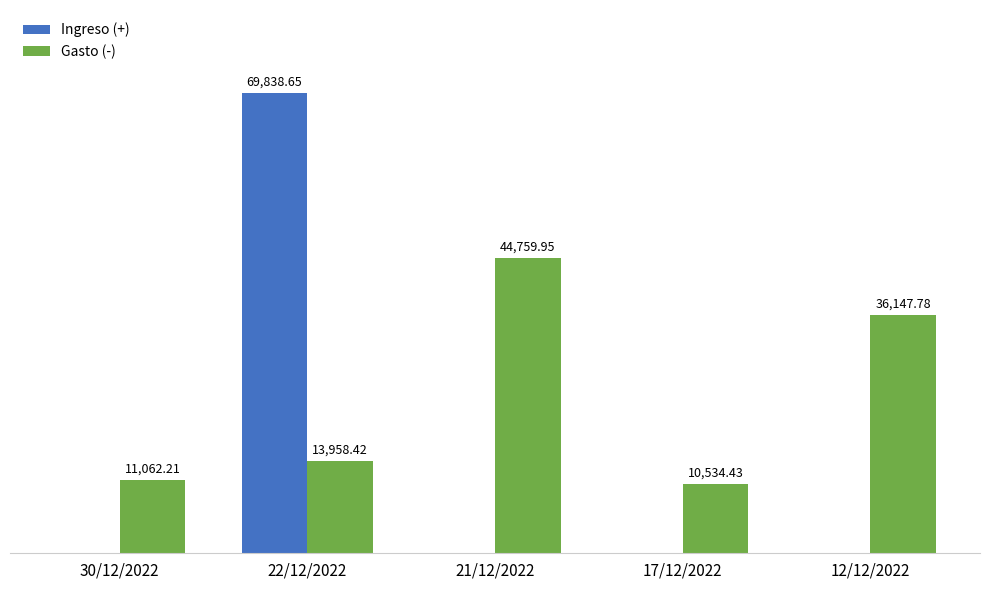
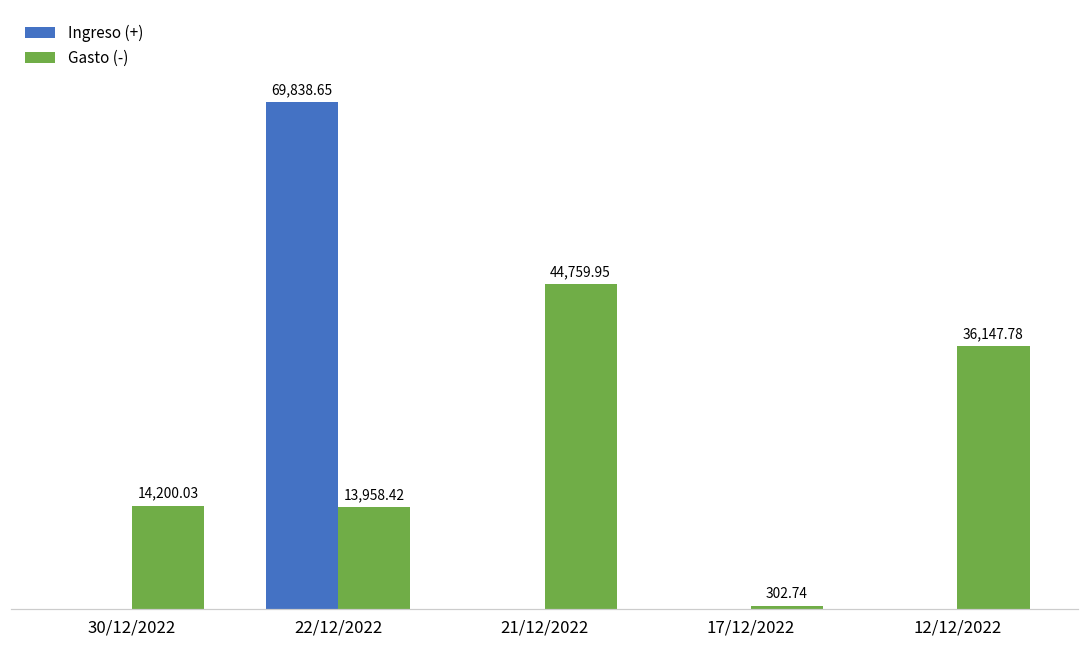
Gasto (-), 30/12/2022: 11,062.21 -> 14,200.03
Gasto (-), 17/12/2022: 10,534.43 -> 302.74
